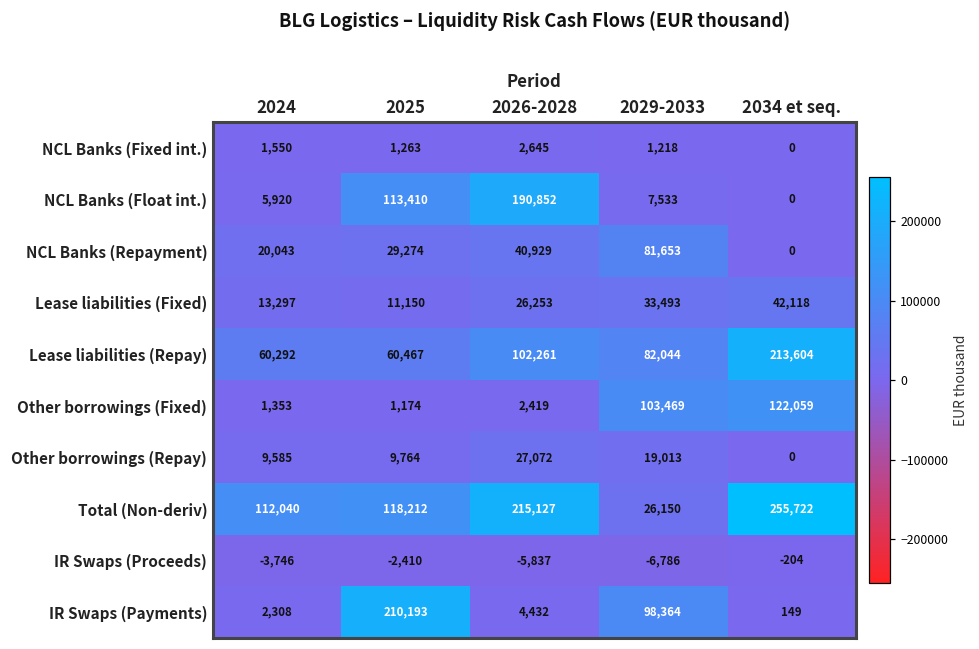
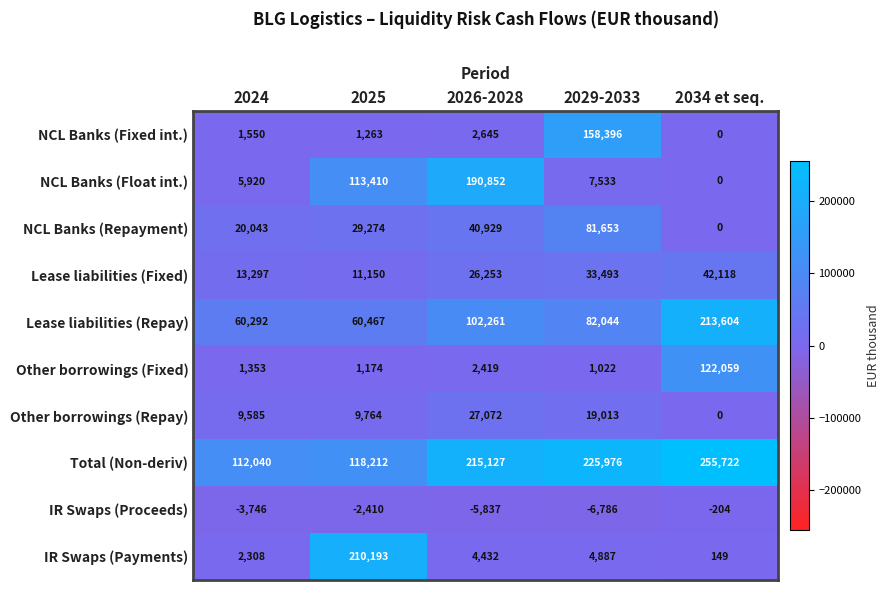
NCL Banks (Fixed int.), 2029-2033: 1,218 -> 158,396
Other borrowings (Fixed), 2029-2033: 103,469 -> 1,022
Total (Non-deriv), 2029-2033: 26,150 -> 225,976
IR Swaps (Payments), 2029-2033: 98,364 -> 4,887
